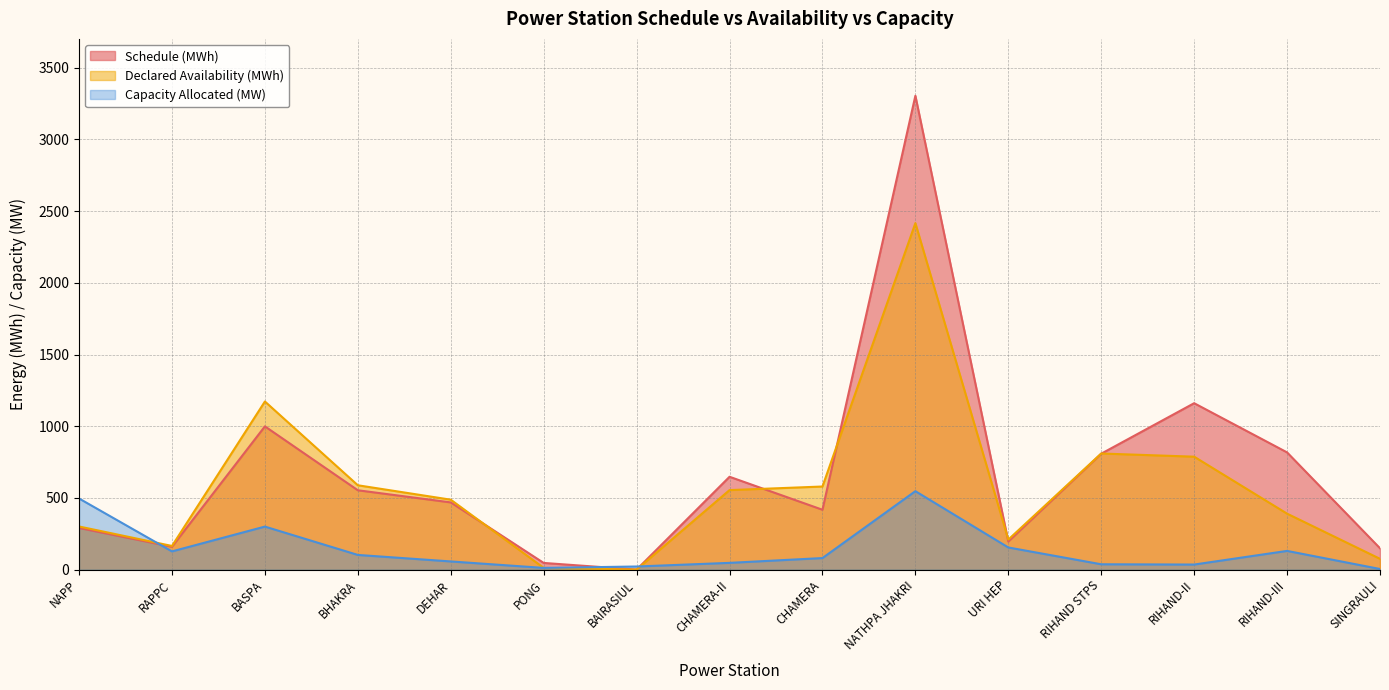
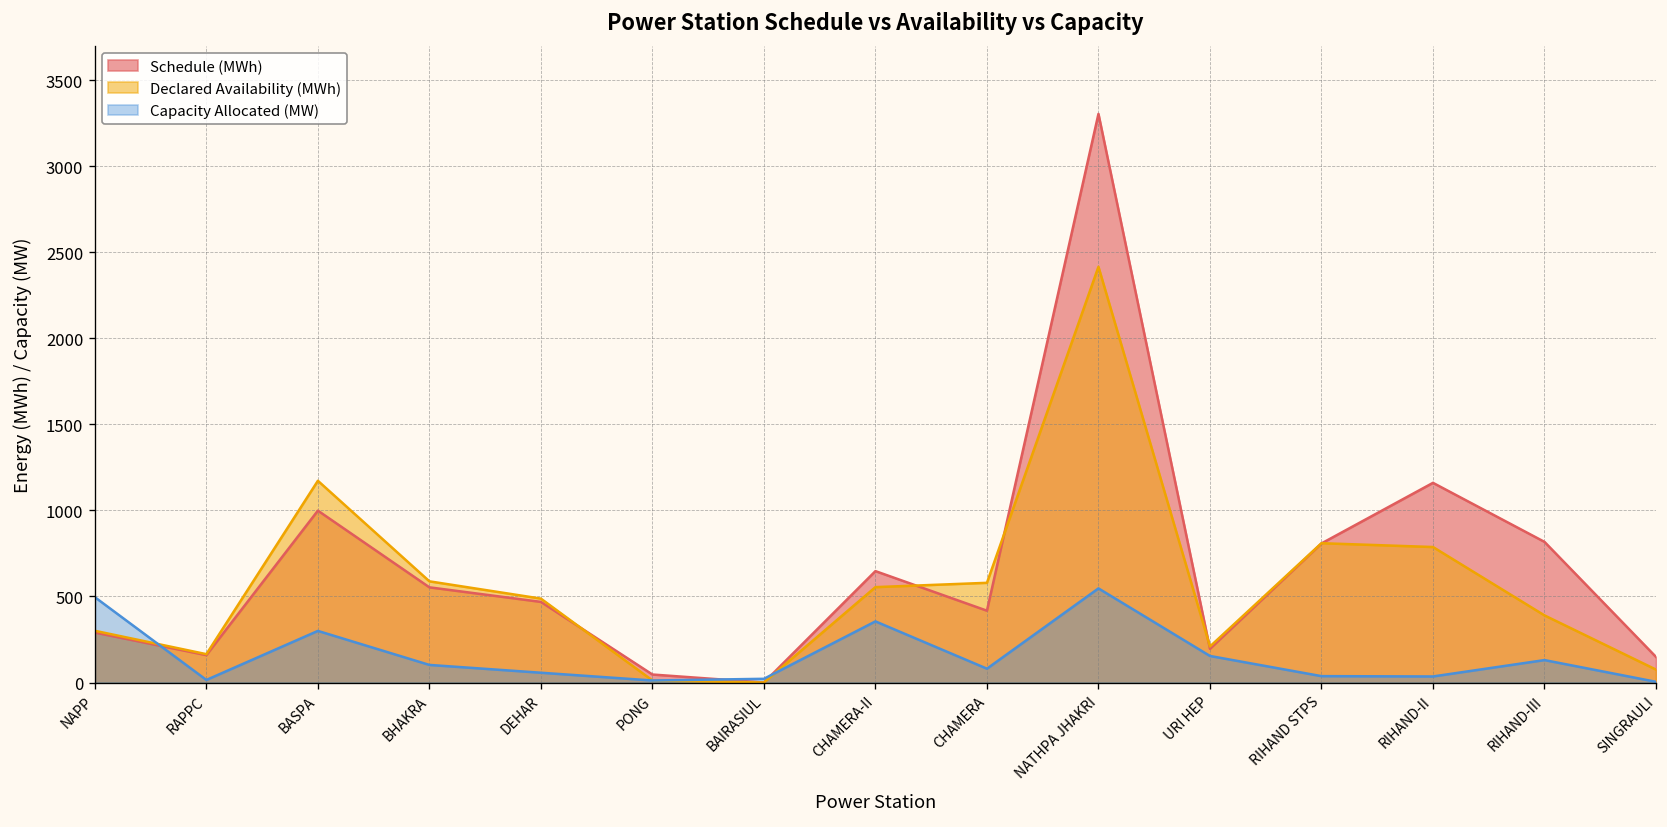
Capacity Allocated (MW), RAPPC: 130 -> 10
Capacity Allocated (MW), CHAMERA-II: 50 -> 360
